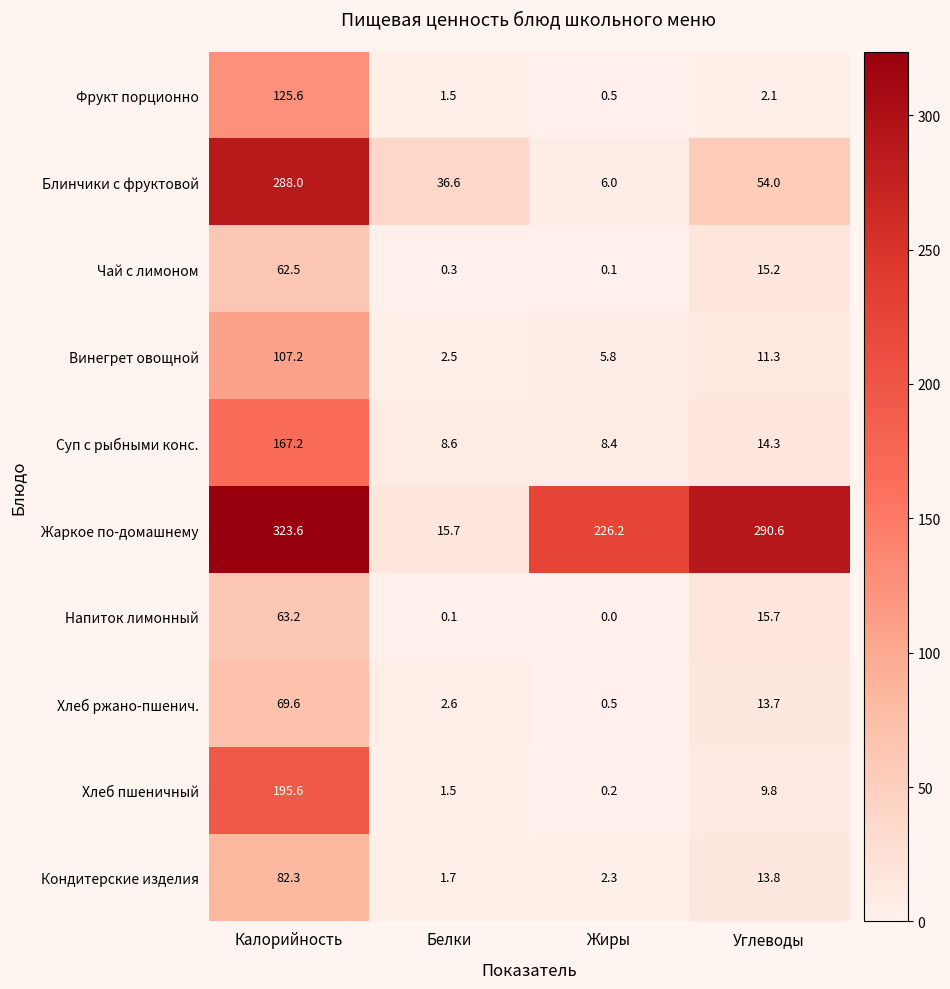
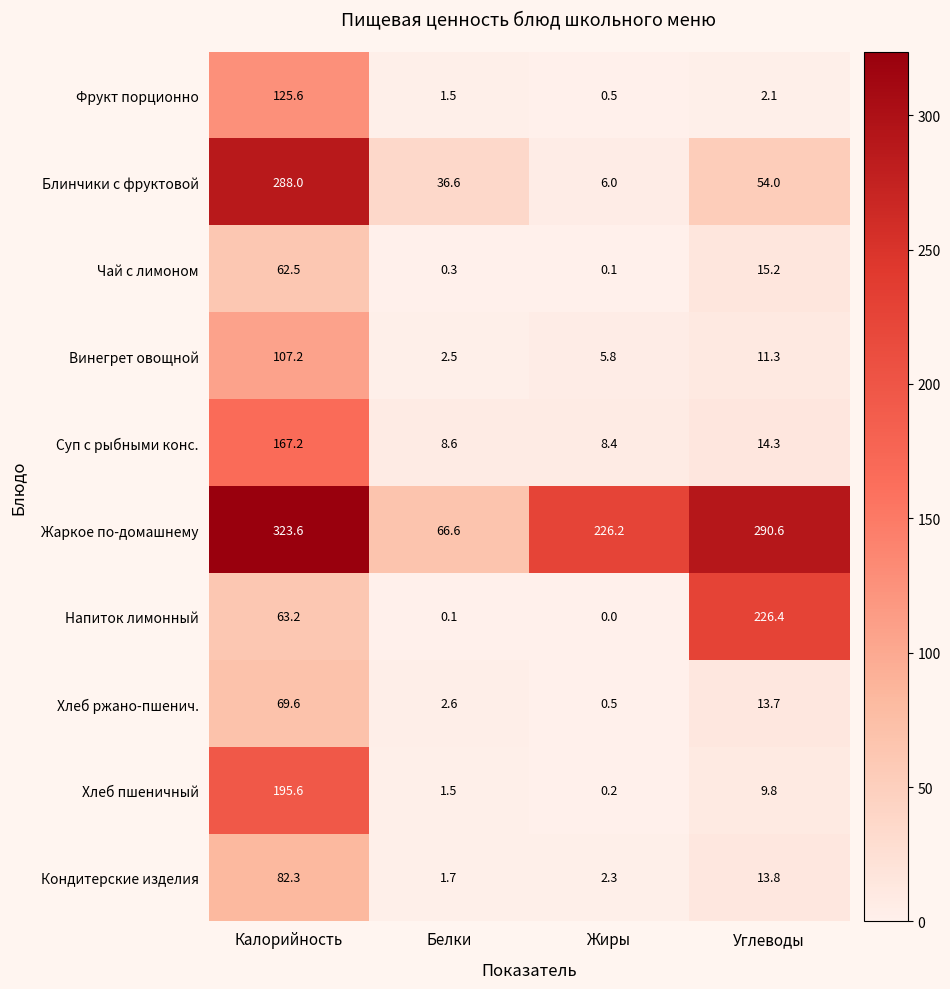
Жаркое по-домашнему, Белки: 15.7 -> 66.6
Напиток лимонный, Углеводы: 15.7 -> 226.4
